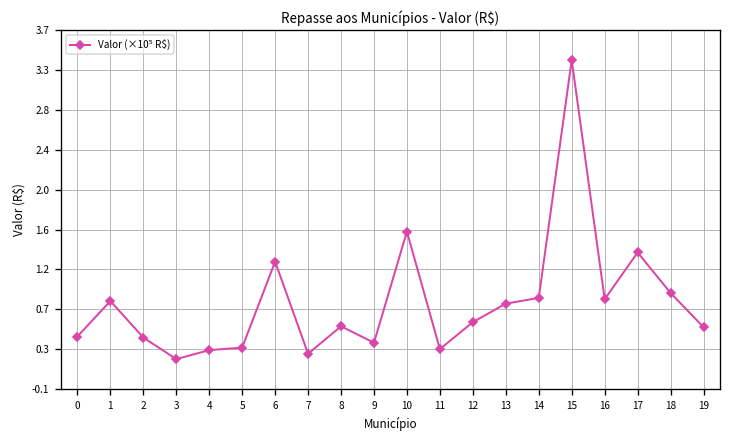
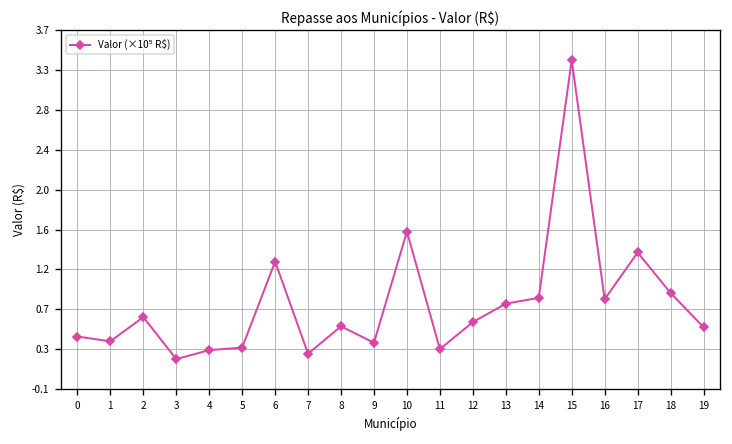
1: 0.8 -> 0.4
2: 0.5 -> 0.7
